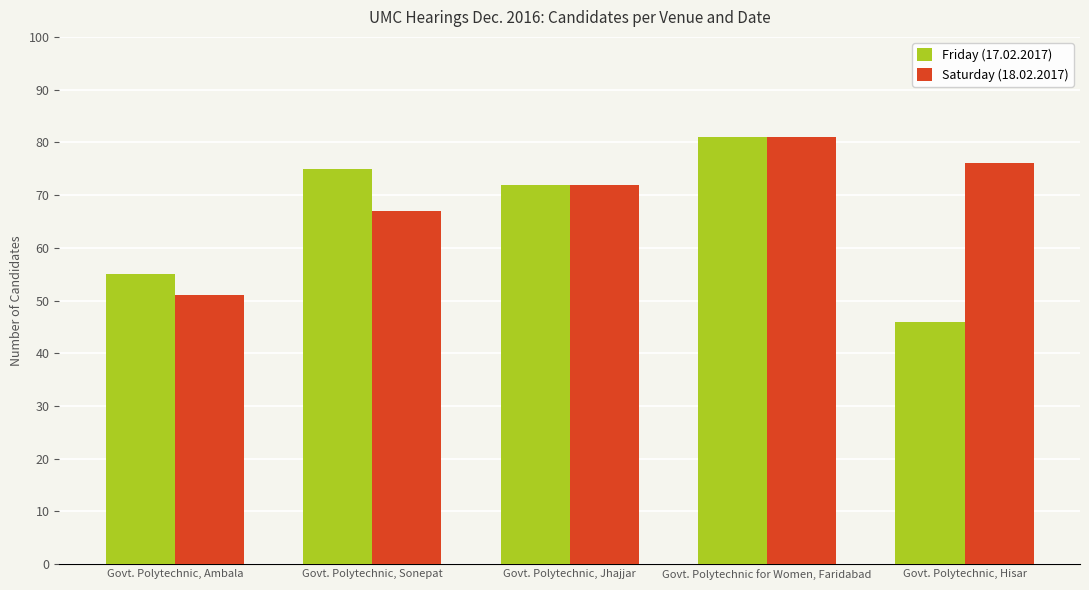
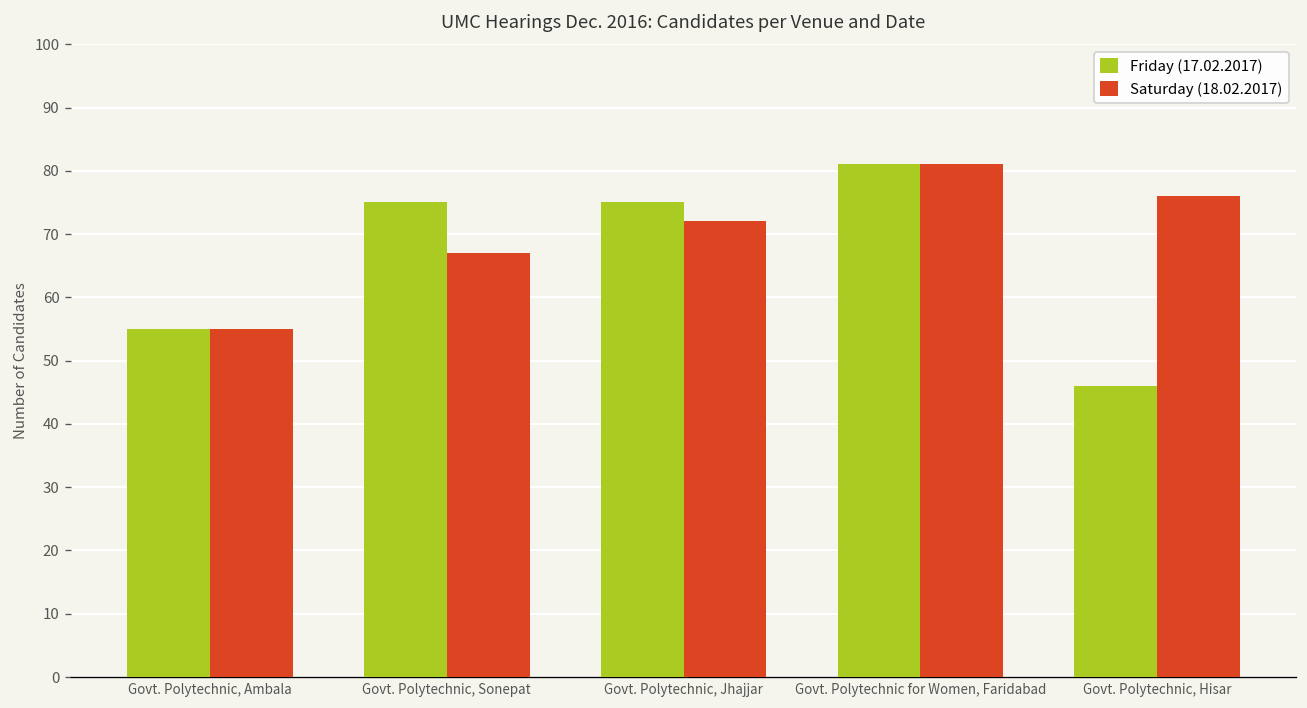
Saturday (18.02.2017), Govt. Polytechnic, Ambala: 51 -> 55
Friday (17.02.2017), Govt. Polytechnic, Jhajjar: 72 -> 75
